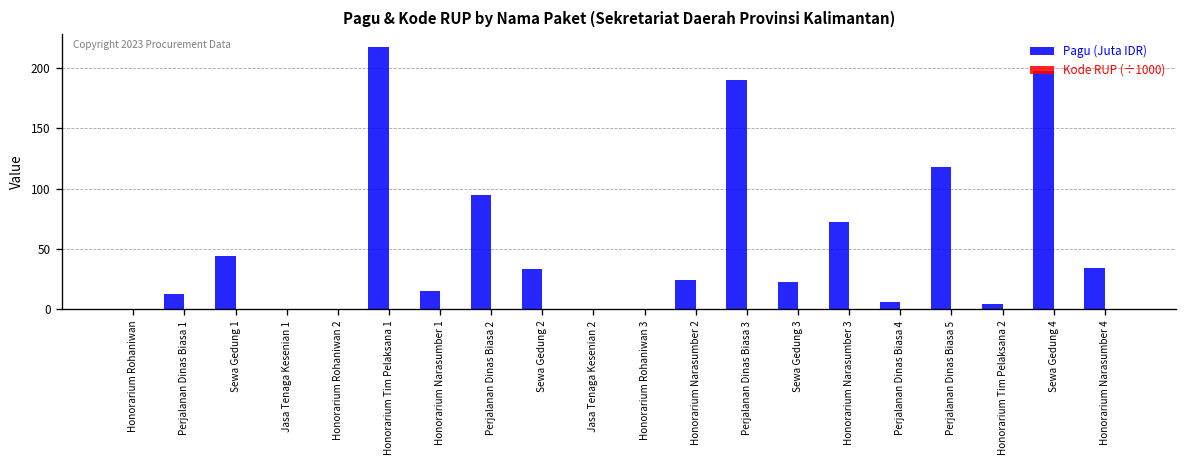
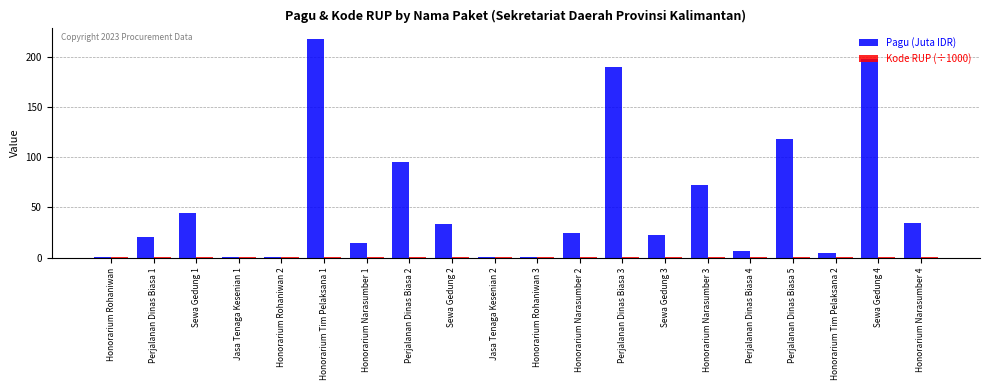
Pagu (Juta IDR), Perjalanan Dinas Biasa 1: 13 -> 21
